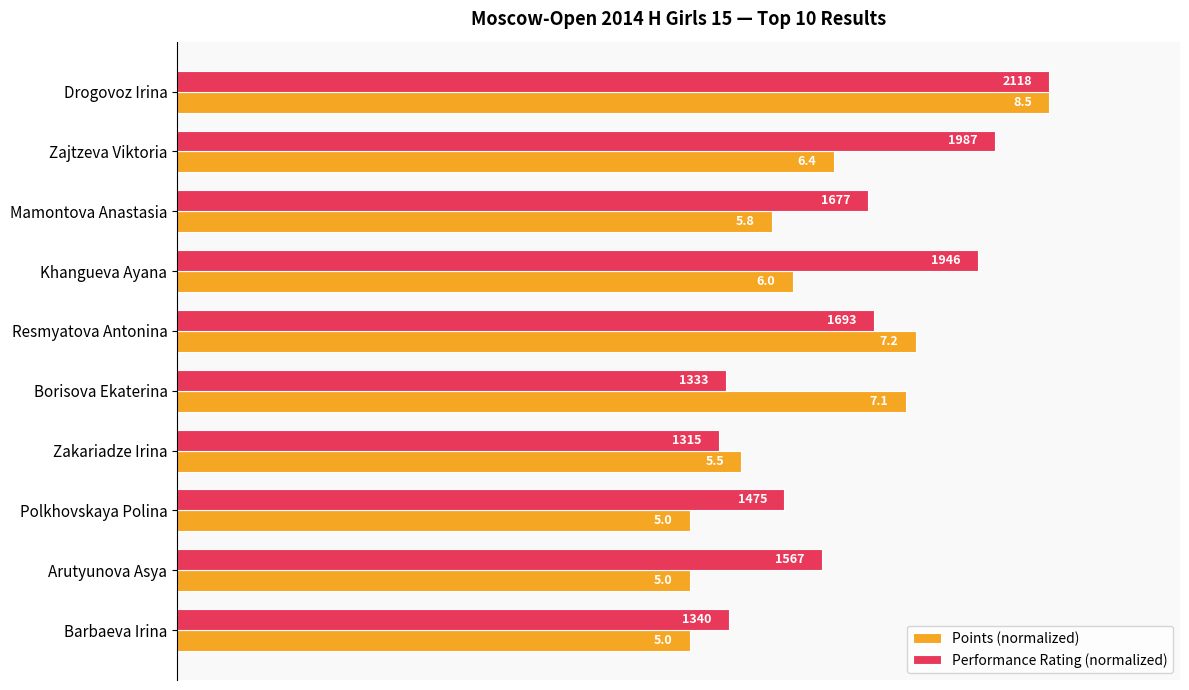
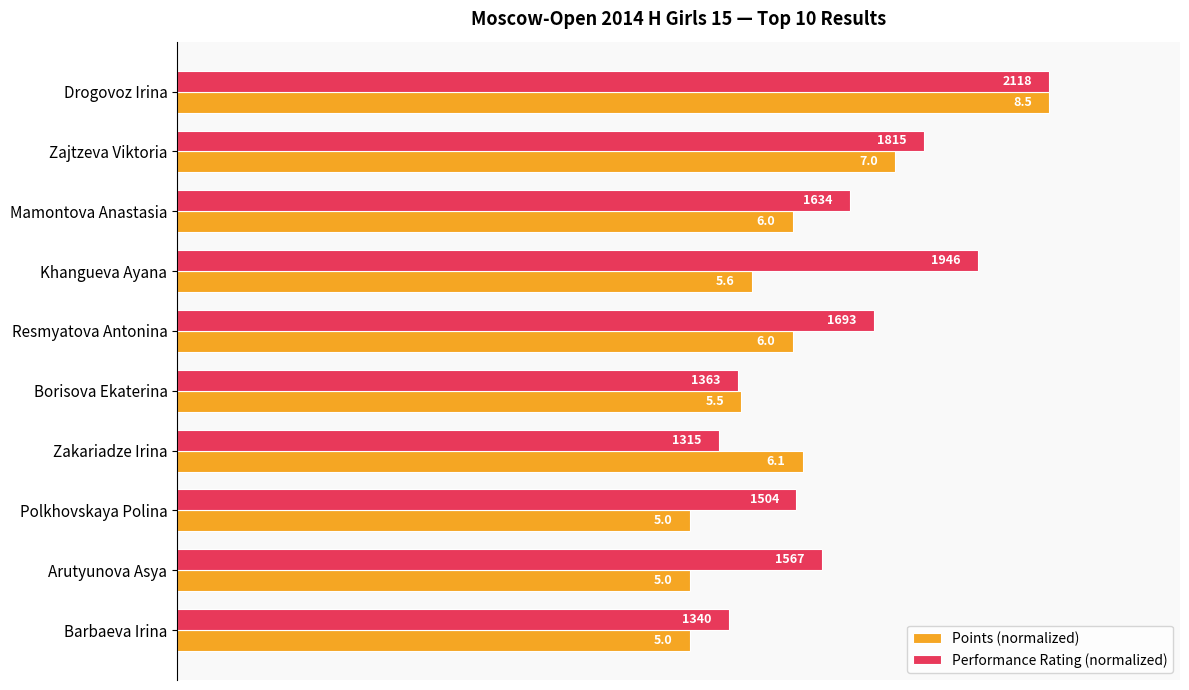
Performance Rating (normalized), Zajtzeva Viktoria: 1987 -> 1815
Points (normalized), Zajtzeva Viktoria: 6.4 -> 7.0
Performance Rating (normalized), Mamontova Anastasia: 1677 -> 1634
Points (normalized), Mamontova Anastasia: 5.8 -> 6.0
Points (normalized), Khangueva Ayana: 6.0 -> 5.6
Points (normalized), Resmyatova Antonina: 7.2 -> 6.0
Performance Rating (normalized), Borisova Ekaterina: 1333 -> 1363
Points (normalized), Borisova Ekaterina: 7.1 -> 5.5
Points (normalized), Zakariadze Irina: 5.5 -> 6.1
Performance Rating (normalized), Polkhovskaya Polina: 1475 -> 1504
